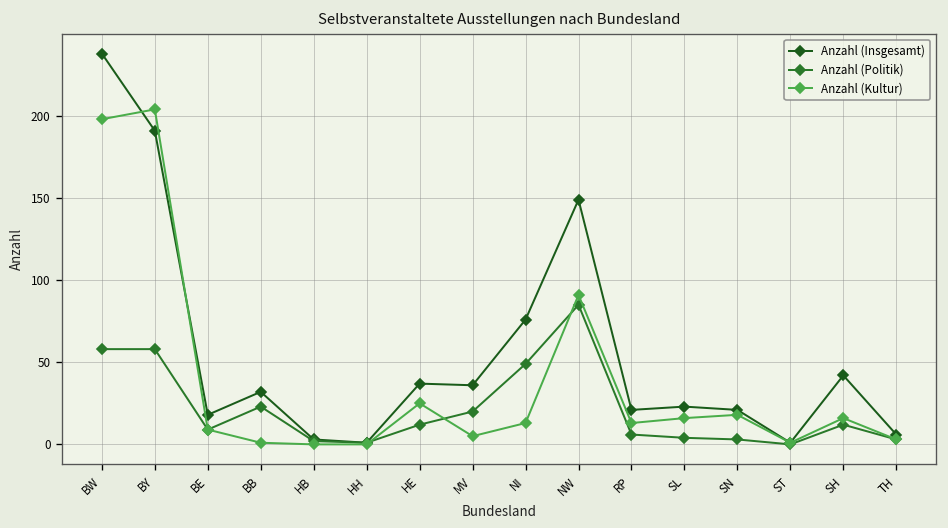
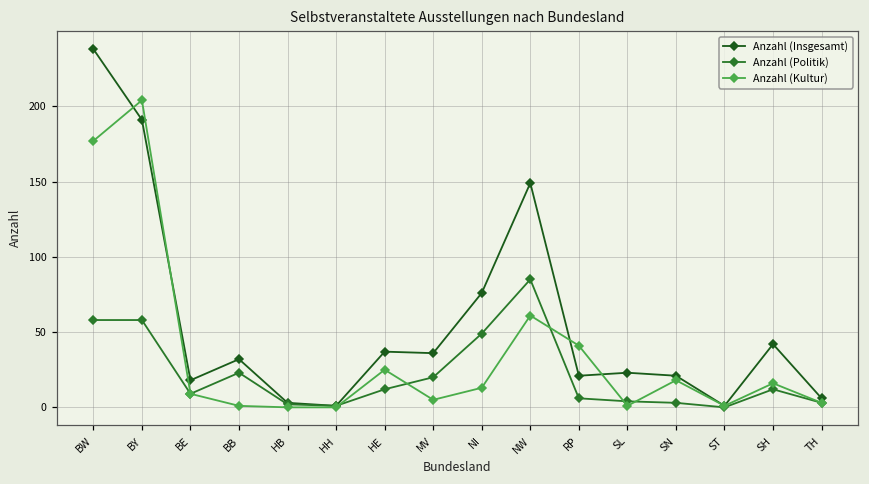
Anzahl (Kultur), BW: 198 -> 177
Anzahl (Kultur), NW: 91 -> 61
Anzahl (Kultur), RP: 13 -> 41
Anzahl (Kultur), SL: 16 -> 1
